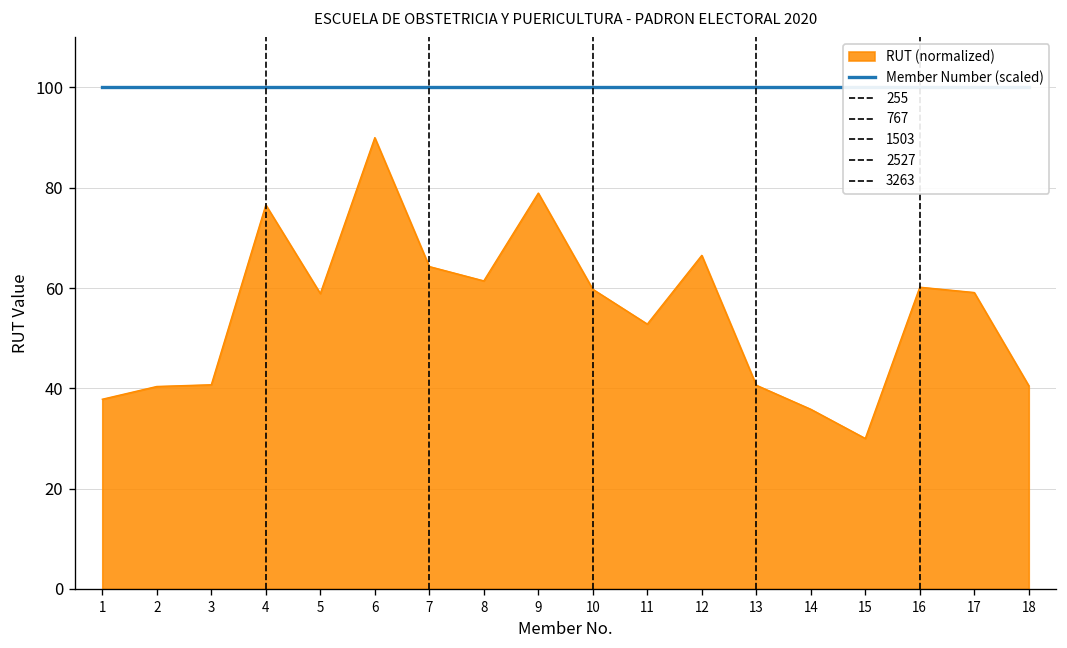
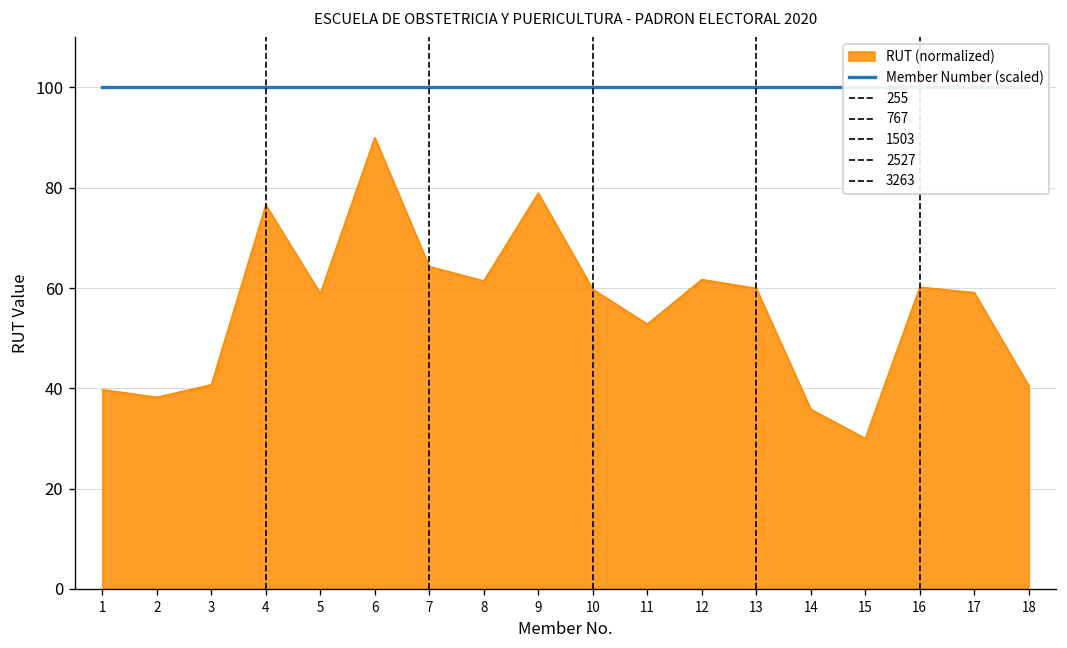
RUT (normalized), 1: 38 -> 40
RUT (normalized), 2: 40 -> 38
RUT (normalized), 12: 67 -> 62
RUT (normalized), 13: 41 -> 60
